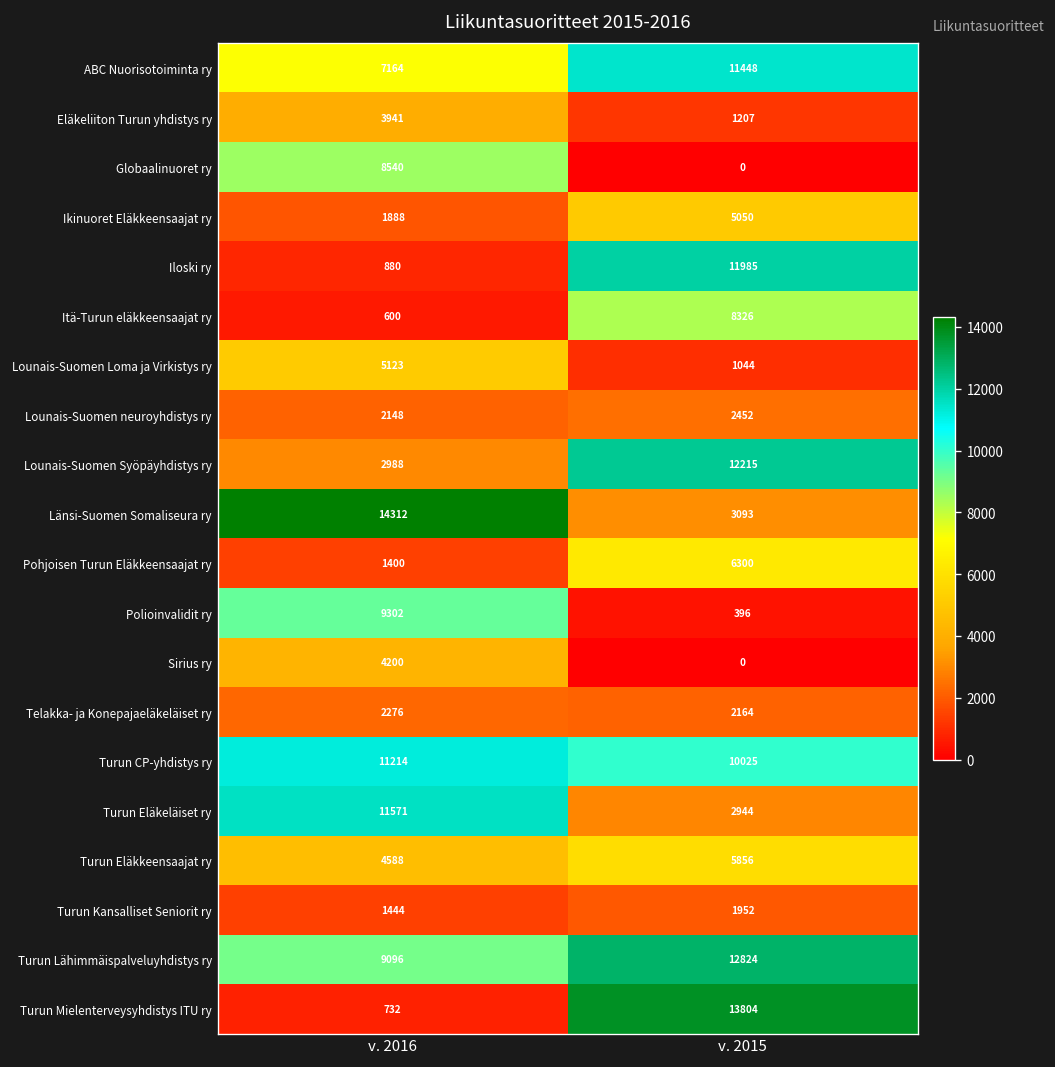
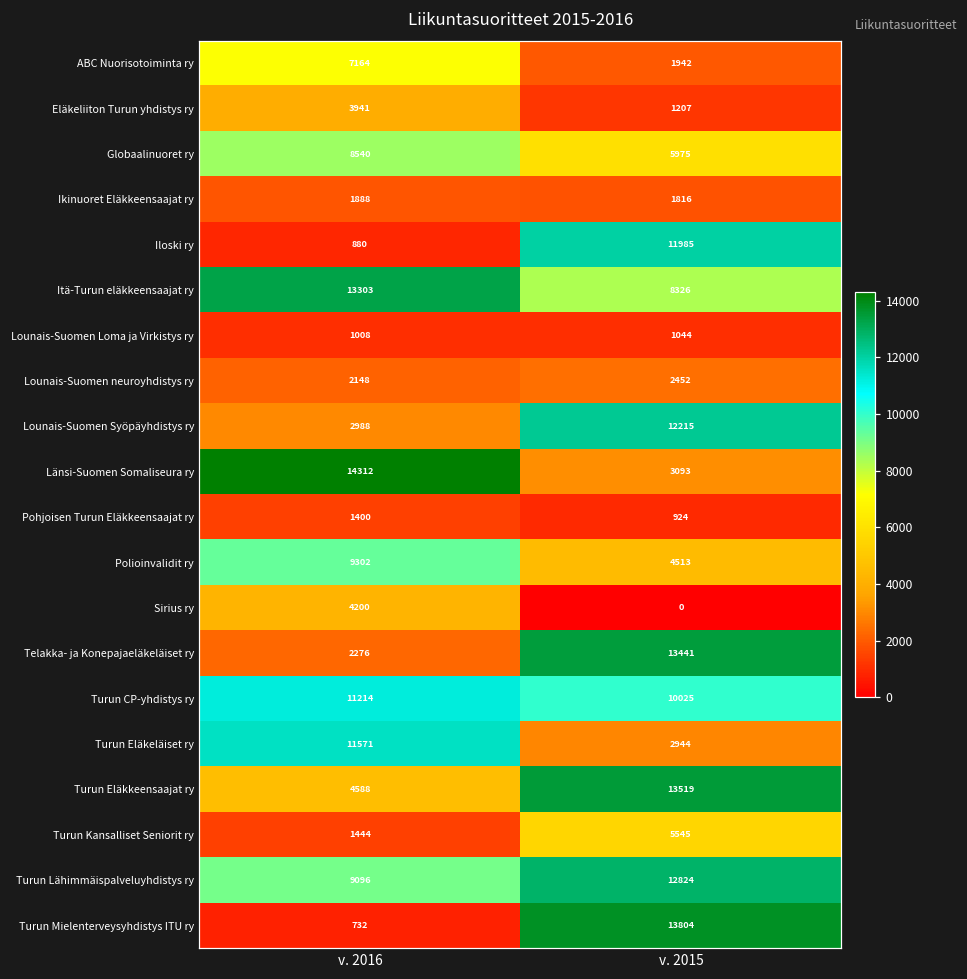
ABC Nuorisotoiminta ry, v. 2015: 11448 -> 1942
Globaalinuoret ry, v. 2015: 0 -> 5975
Ikinuoret Eläkkeensaajat ry, v. 2015: 5050 -> 1816
Itä-Turun eläkkeensaajat ry, v. 2016: 600 -> 13303
Lounais-Suomen Loma ja Virkistys ry, v. 2016: 5123 -> 1008
Pohjoisen Turun Eläkkeensaajat ry, v. 2015: 6300 -> 924
Polioinvalidit ry, v. 2015: 396 -> 4513
Telakka- ja Konepajaeläkeläiset ry, v. 2015: 2164 -> 13441
Turun Eläkkeensaajat ry, v. 2015: 5856 -> 13519
Turun Kansalliset Seniorit ry, v. 2015: 1952 -> 5545
